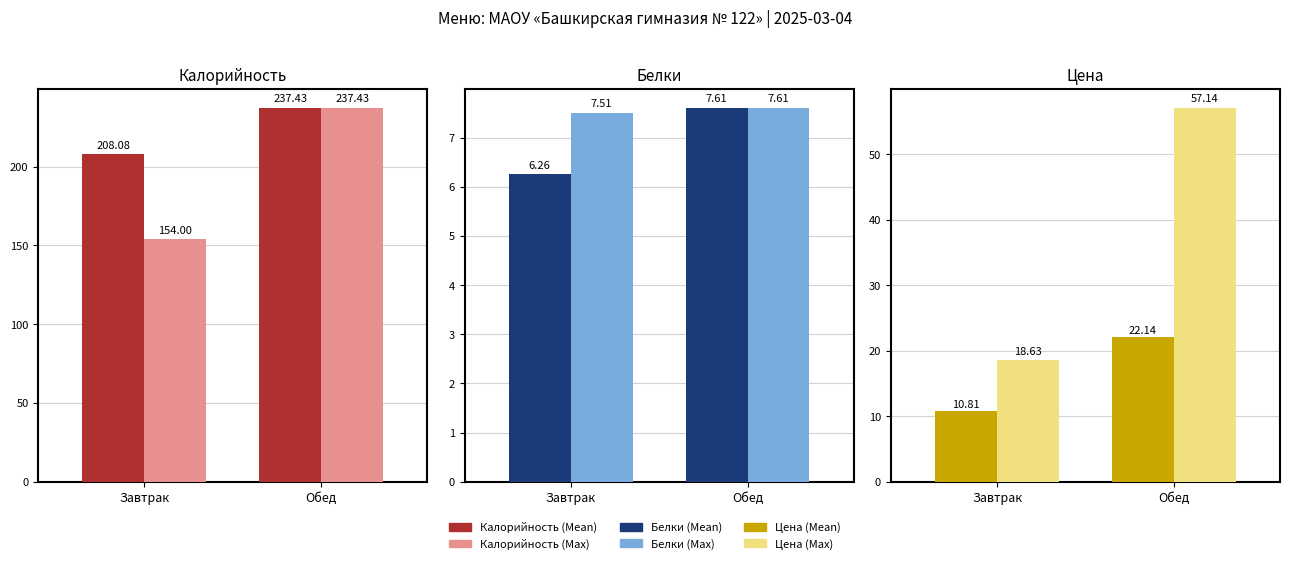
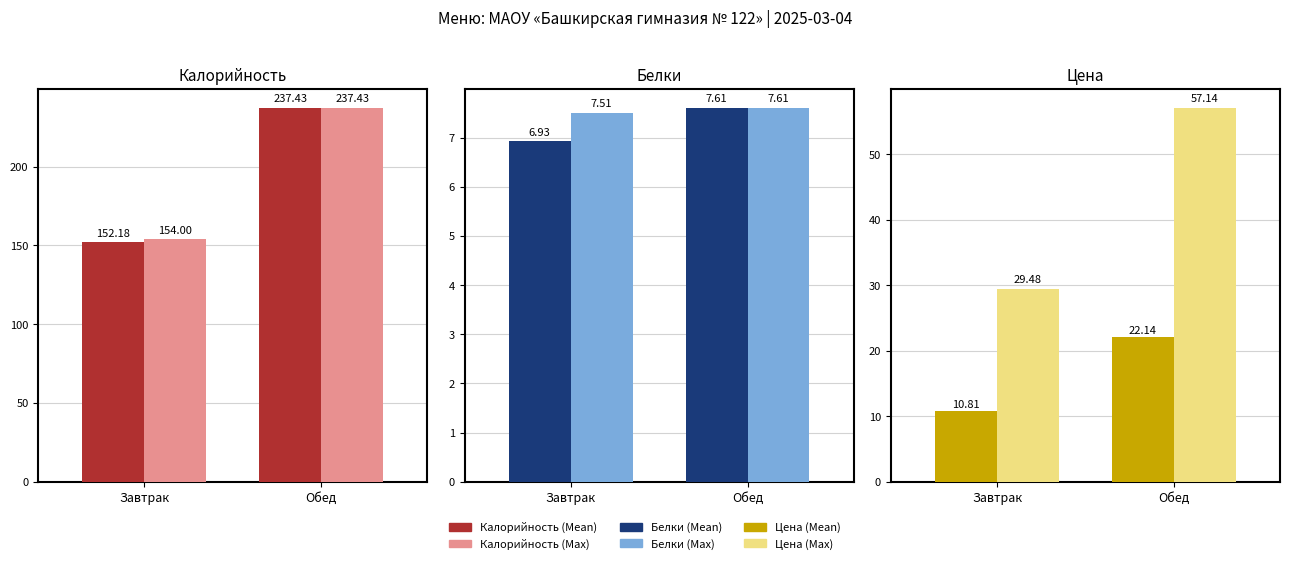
Калорийность, Калорийность (Mean), Завтрак: 208.08 -> 152.18
Белки, Белки (Mean), Завтрак: 6.26 -> 6.93
Цена, Цена (Max), Завтрак: 18.63 -> 29.48
